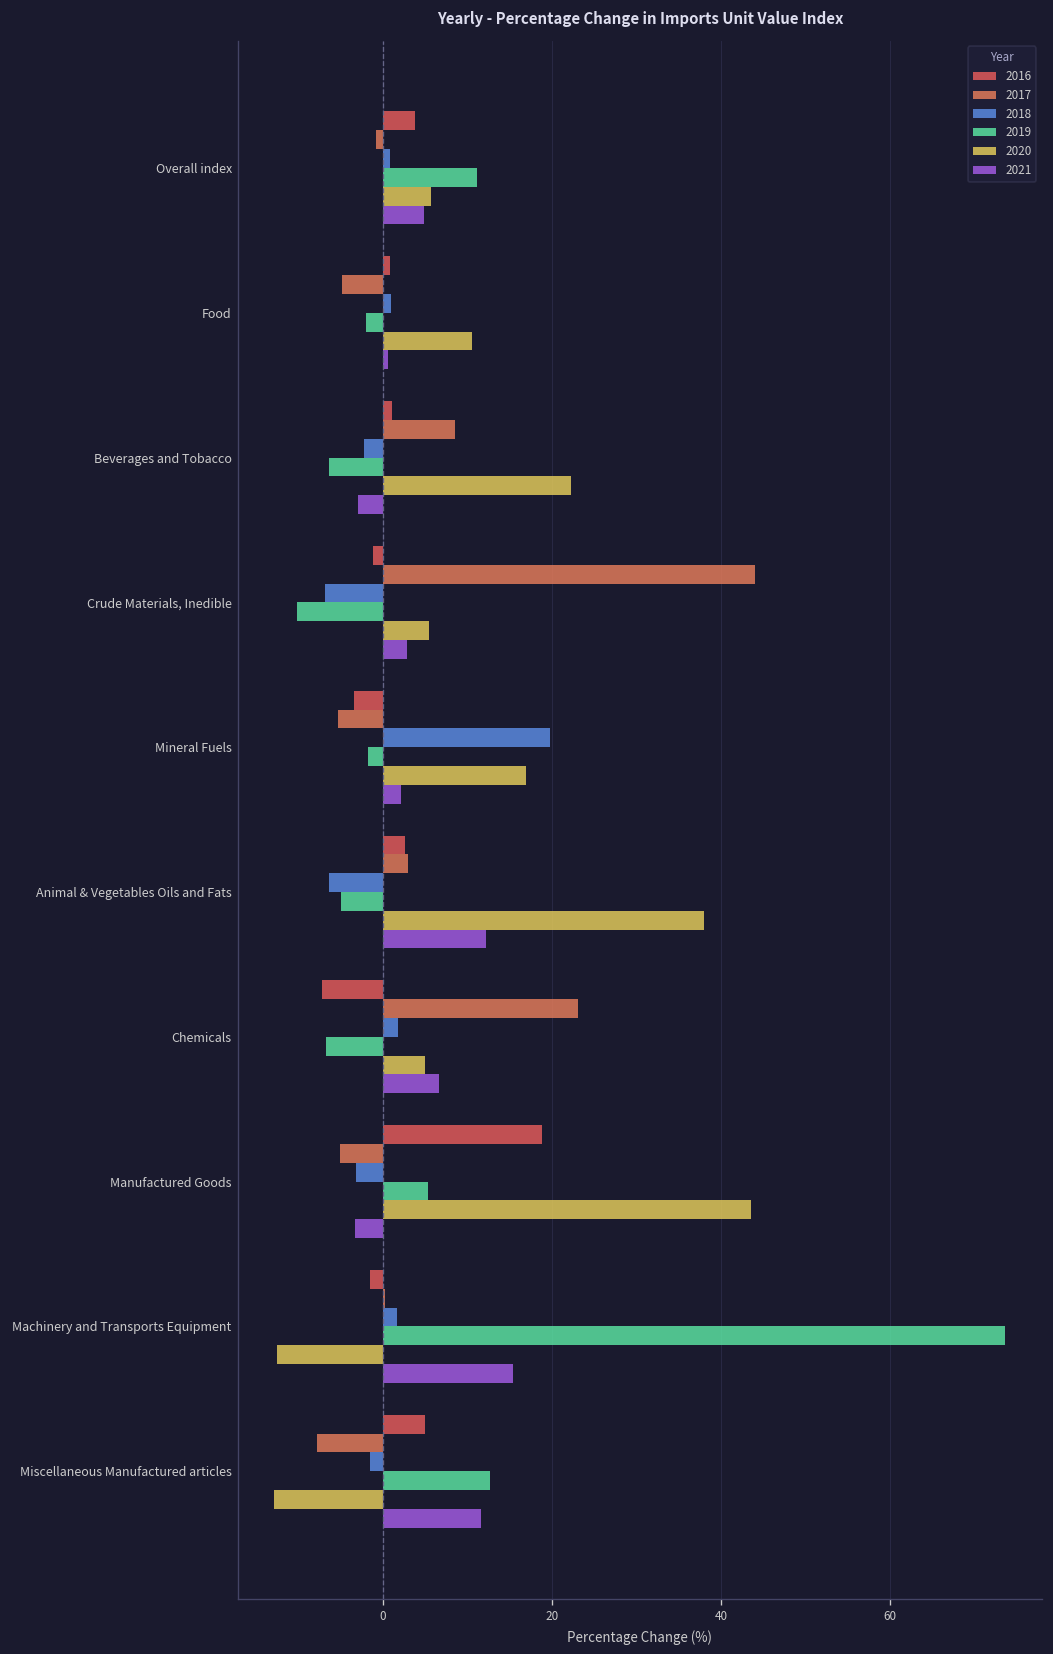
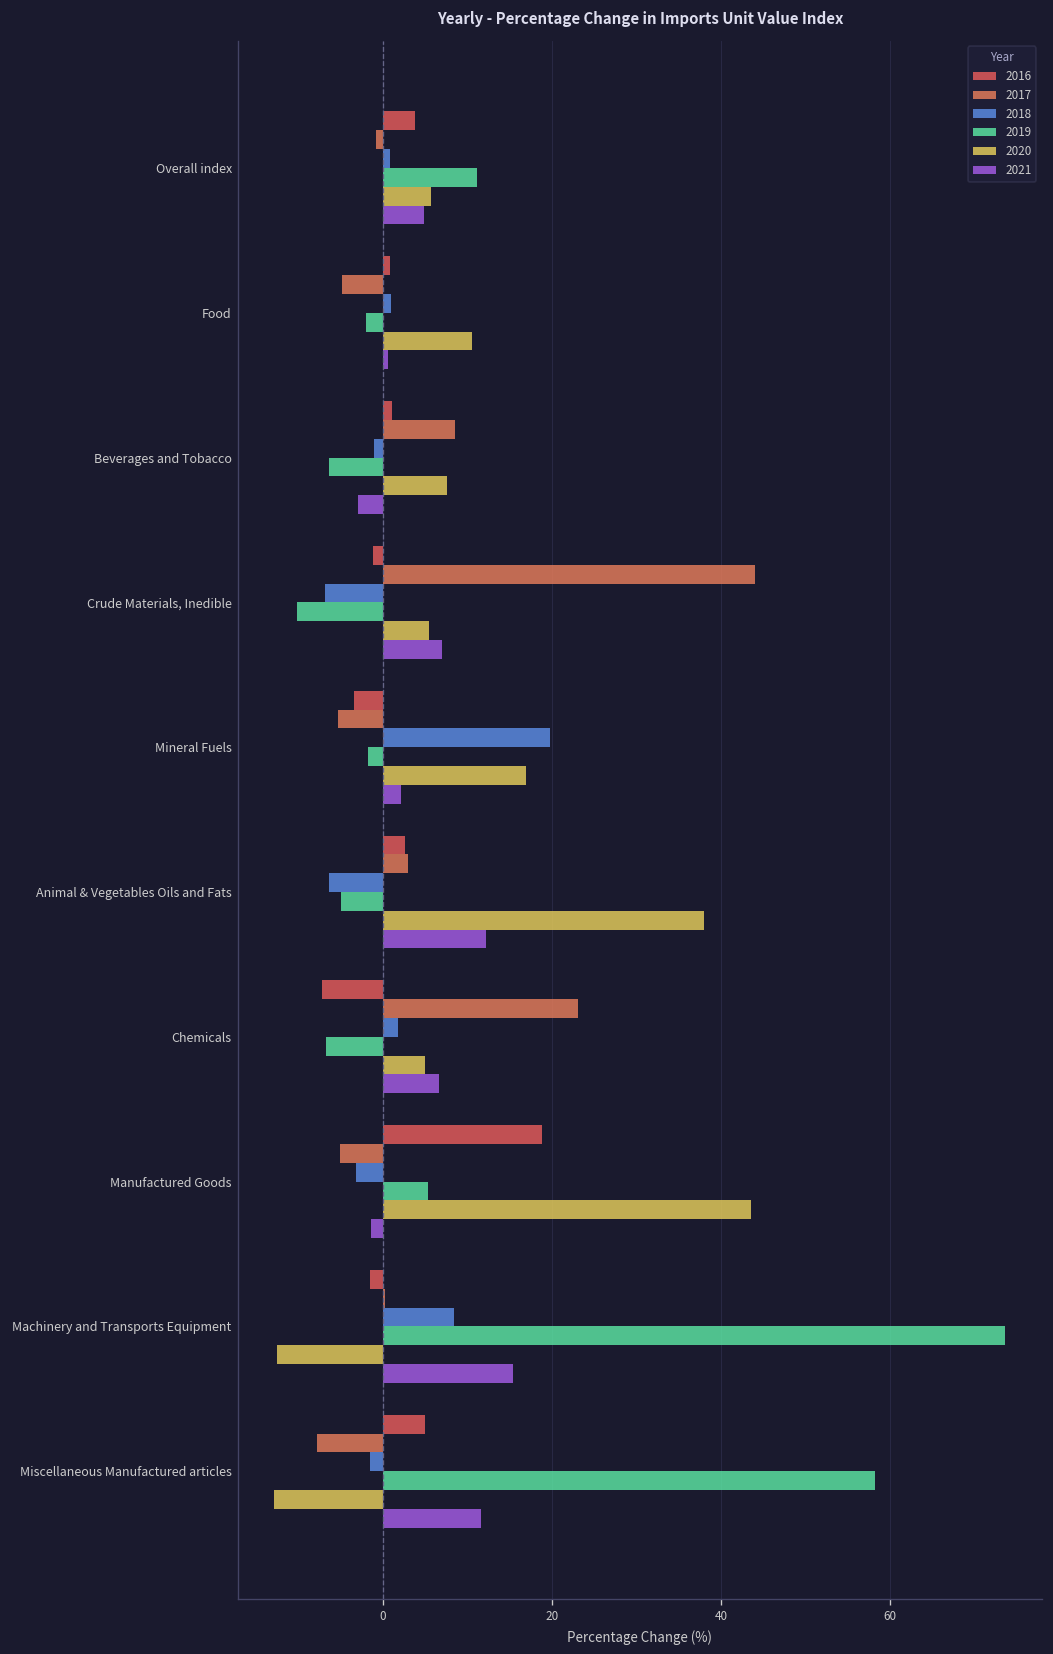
2018, Beverages and Tobacco: -2 -> -1
2020, Beverages and Tobacco: 22 -> 8
2021, Crude Materials, Inedible: 3 -> 7
2021, Manufactured Goods: -3 -> -1
2018, Machinery and Transports Equipment: 2 -> 8
2019, Miscellaneous Manufactured articles: 13 -> 58
